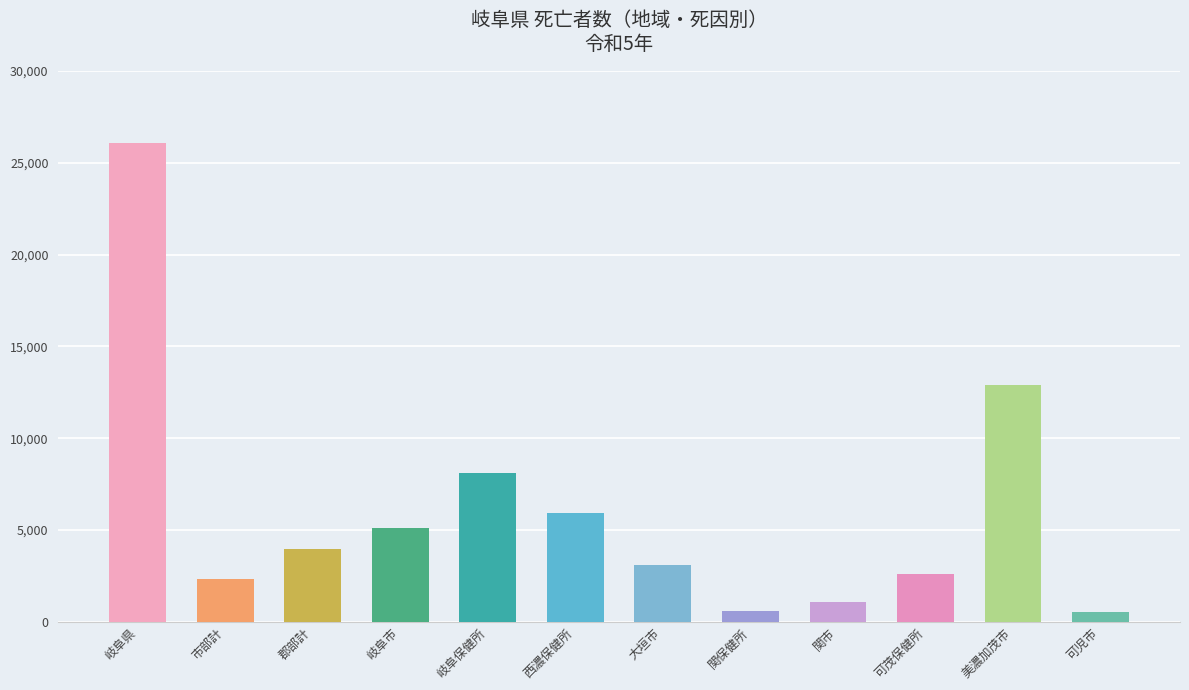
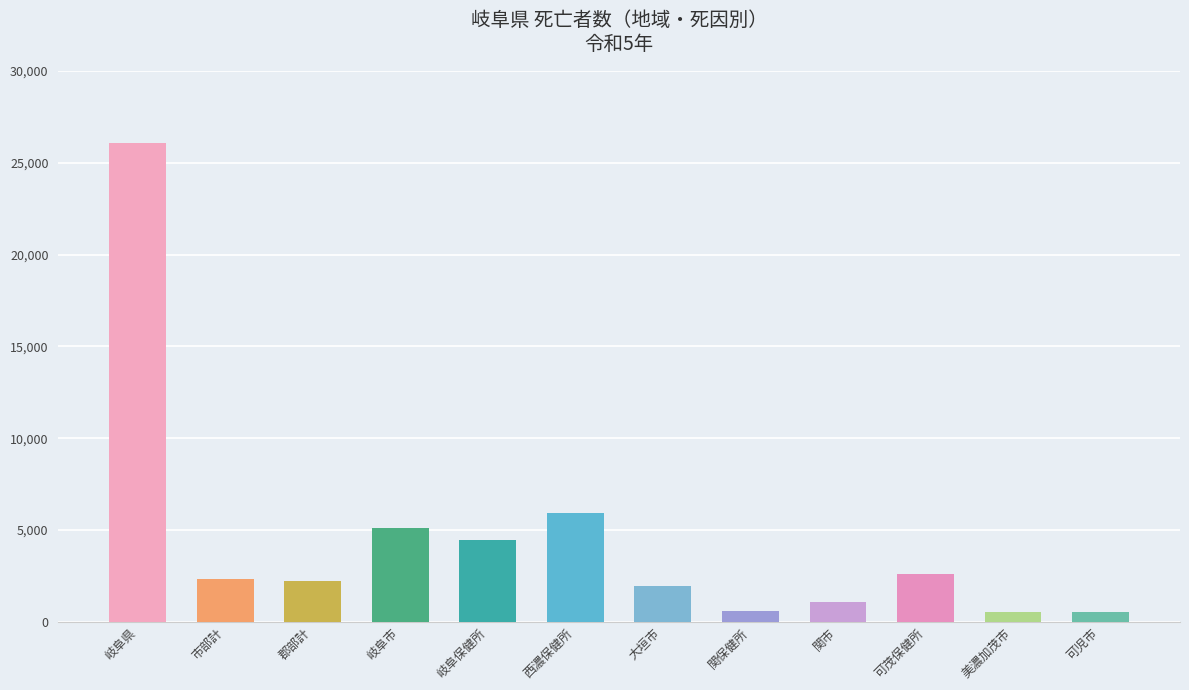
郡部計: 4,000 -> 2,200
岐阜保健所: 8,100 -> 4,500
大垣市: 3,100 -> 2,000
美濃加茂市: 12,900 -> 500
